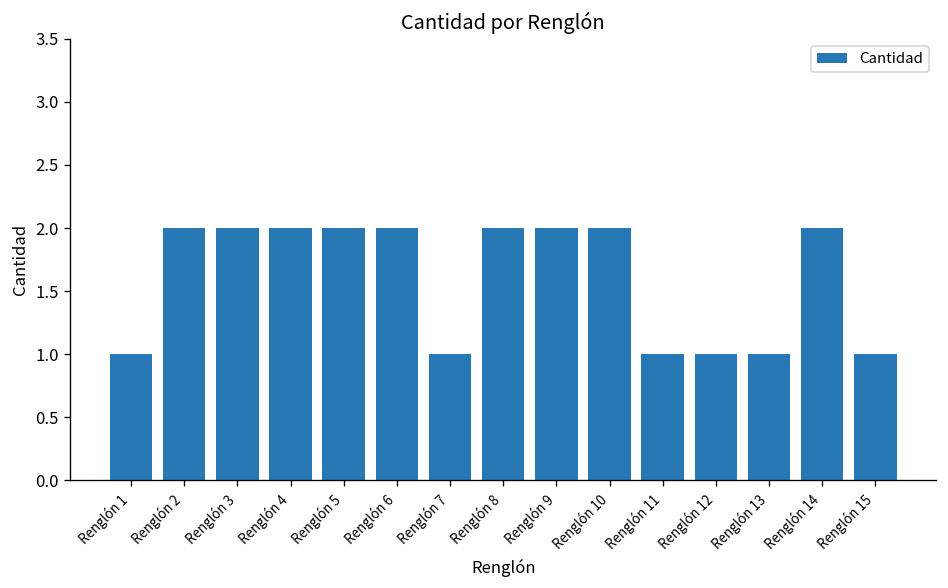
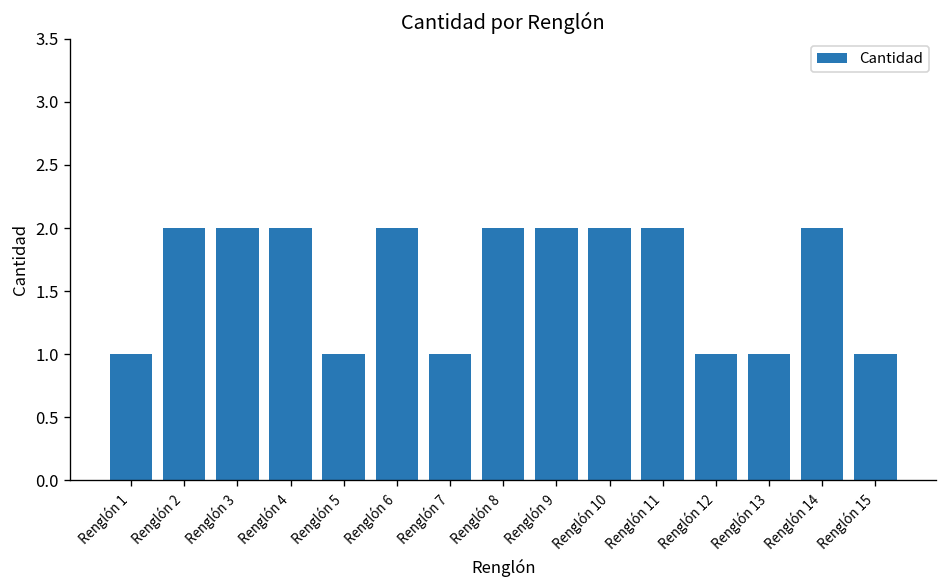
Renglón 5: 2 -> 1
Renglón 11: 1 -> 2
